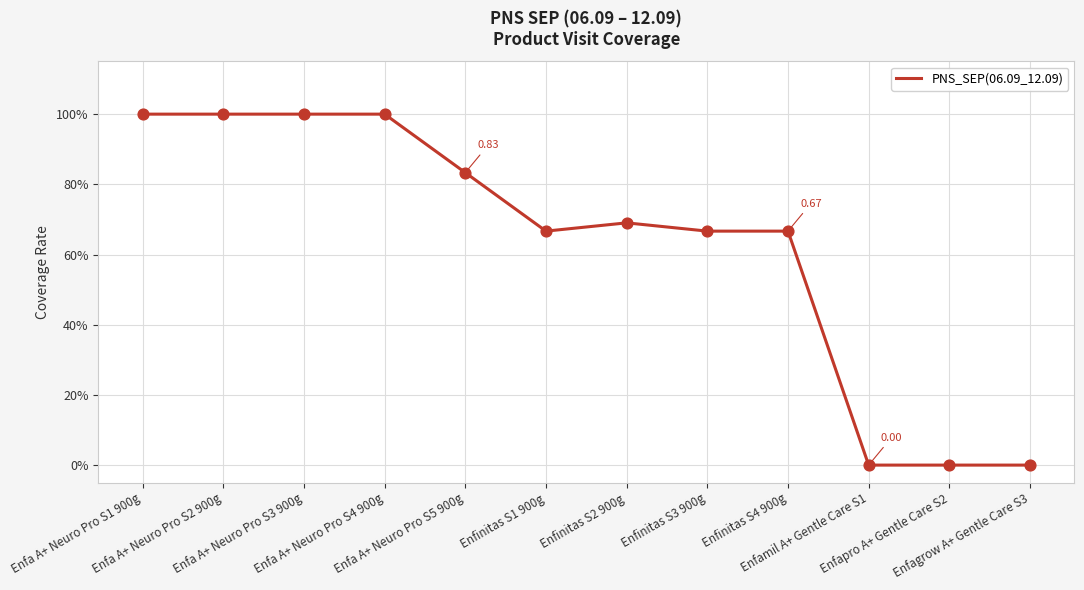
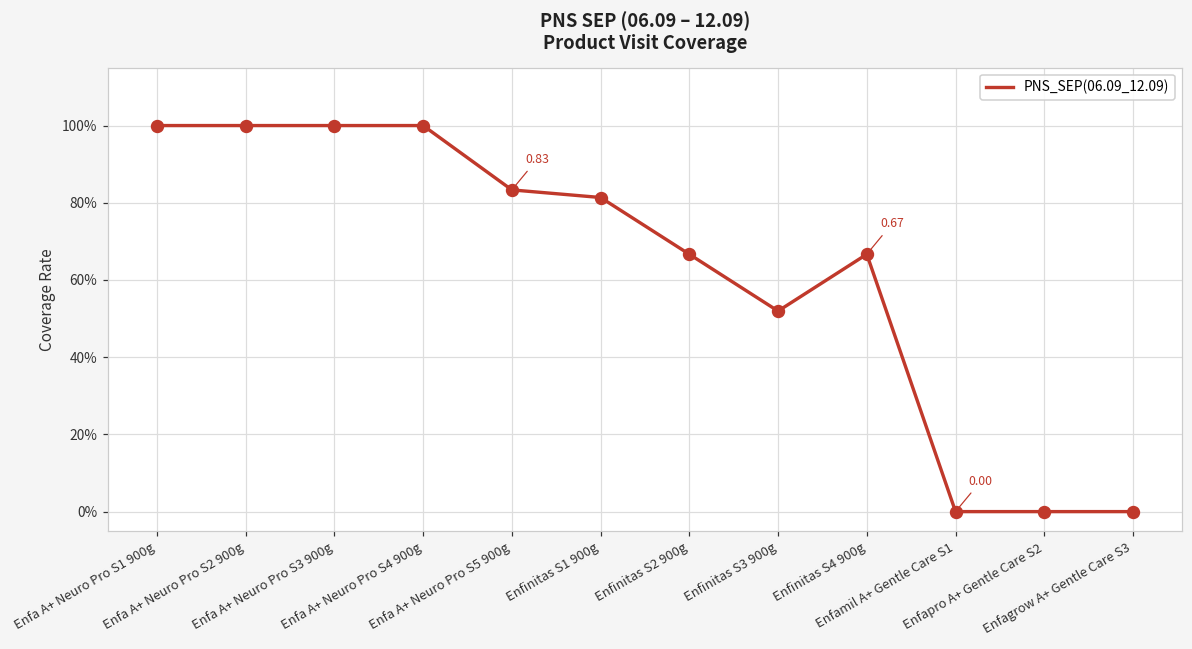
Enfinitas S1 900g: 67% -> 81%
Enfinitas S2 900g: 69% -> 67%
Enfinitas S3 900g: 67% -> 52%
